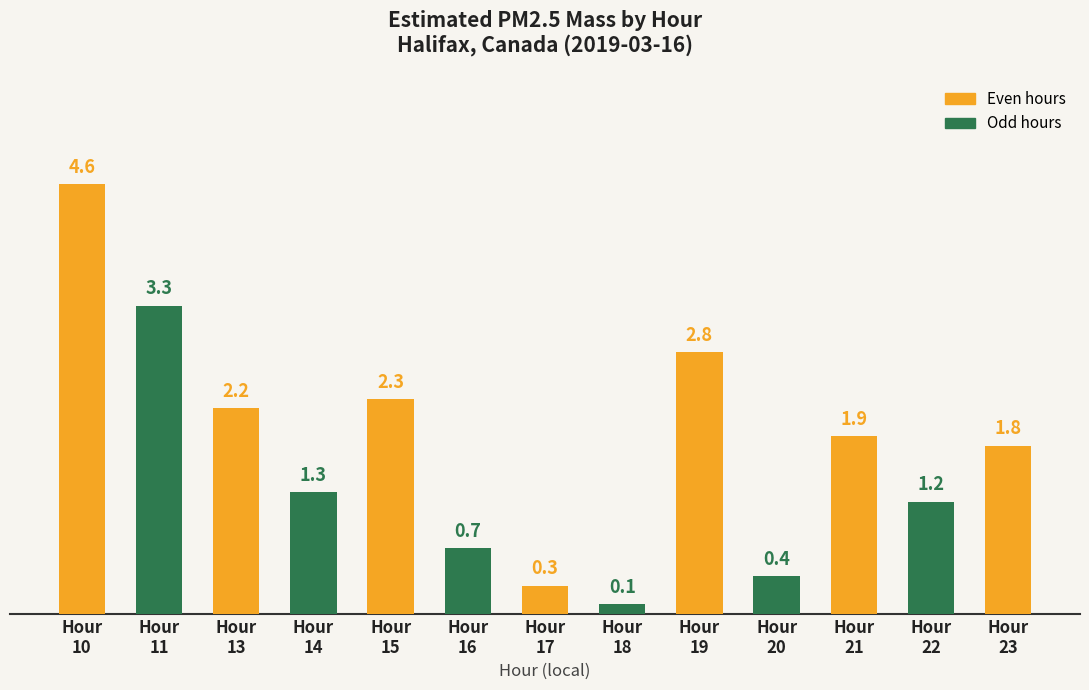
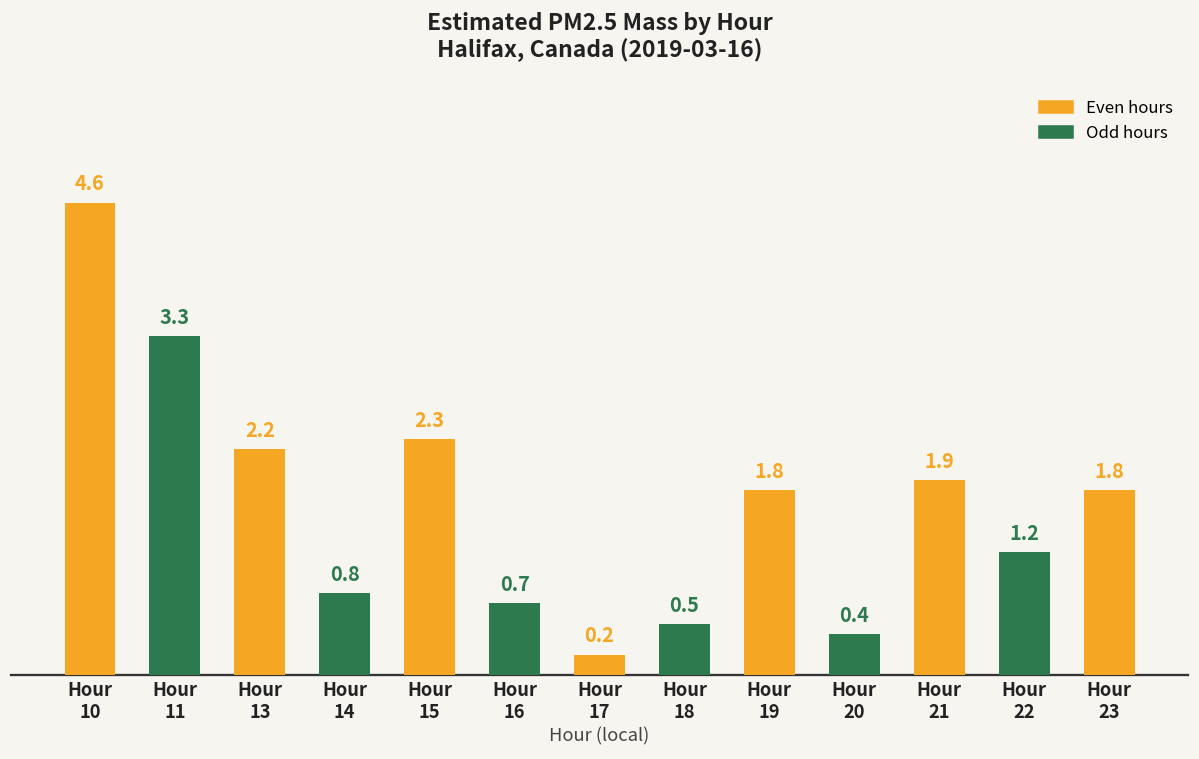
Hour 14: 1.3 -> 0.8
Hour 17: 0.3 -> 0.2
Hour 18: 0.1 -> 0.5
Hour 19: 2.8 -> 1.8
